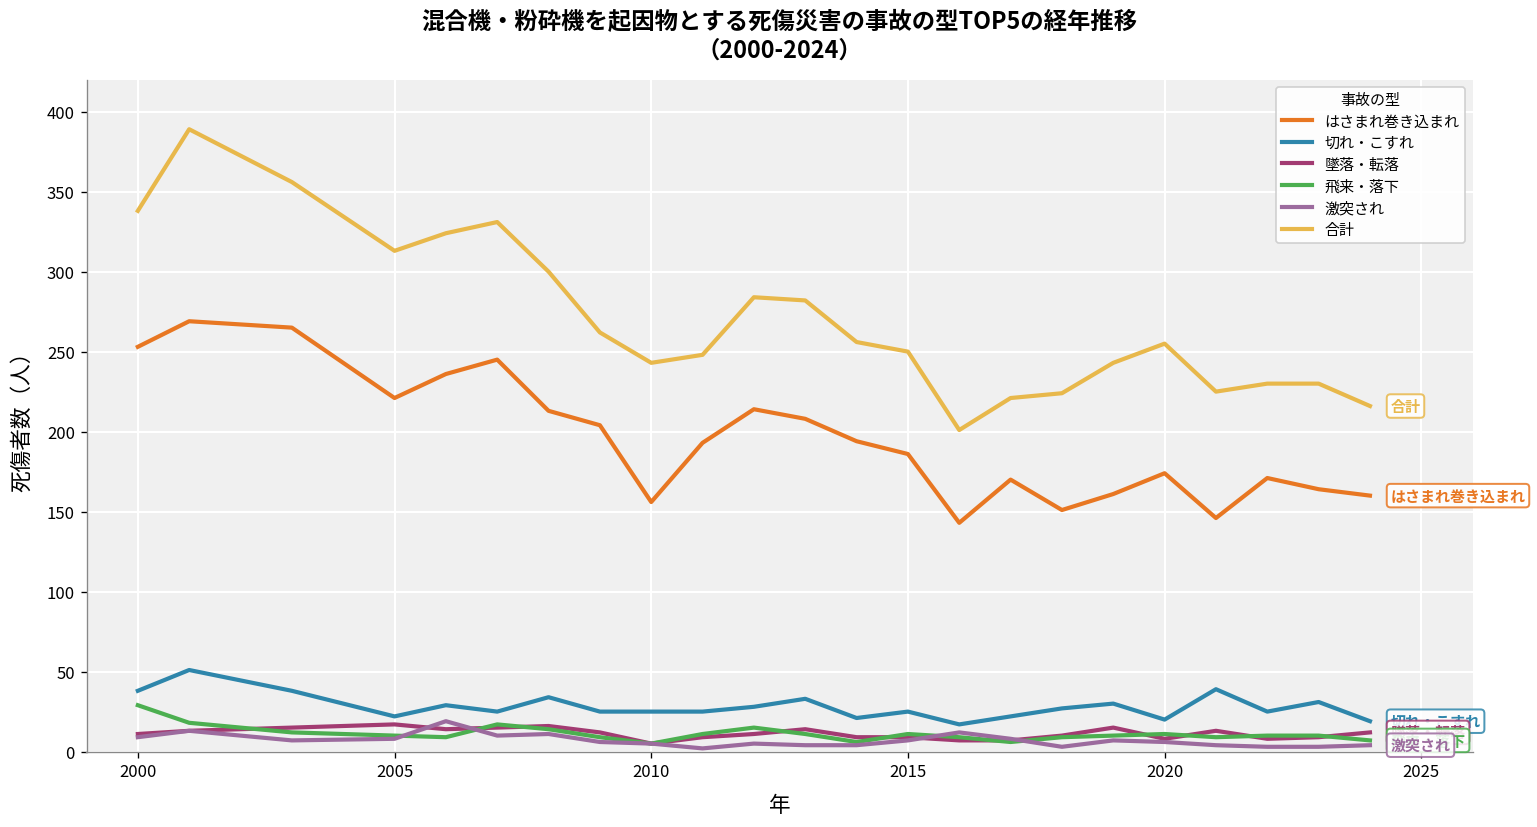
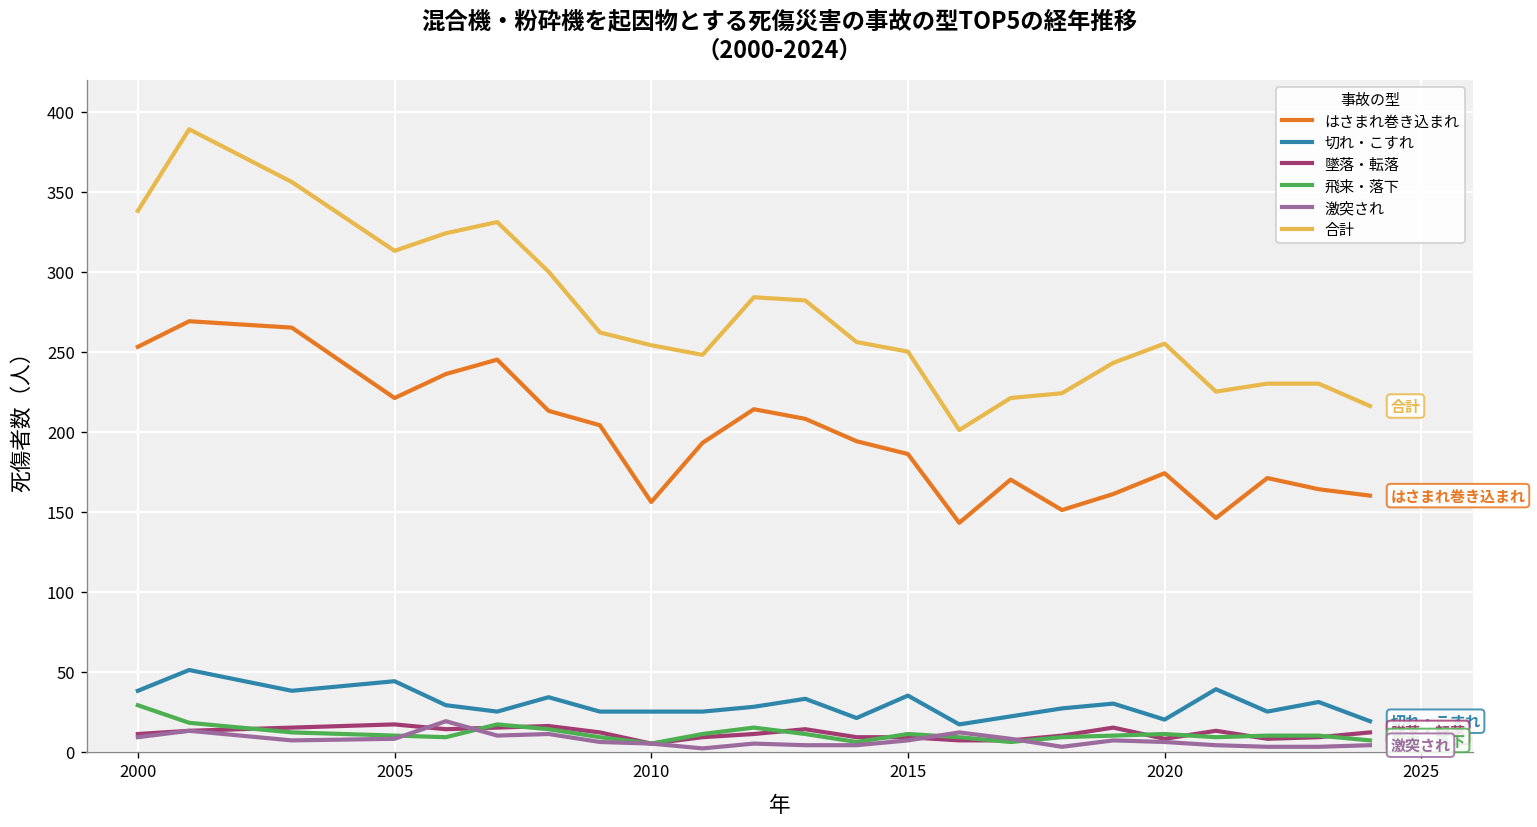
切れ・こすれ, 2005: 22 -> 44
合計, 2010: 243 -> 254
切れ・こすれ, 2015: 25 -> 35
